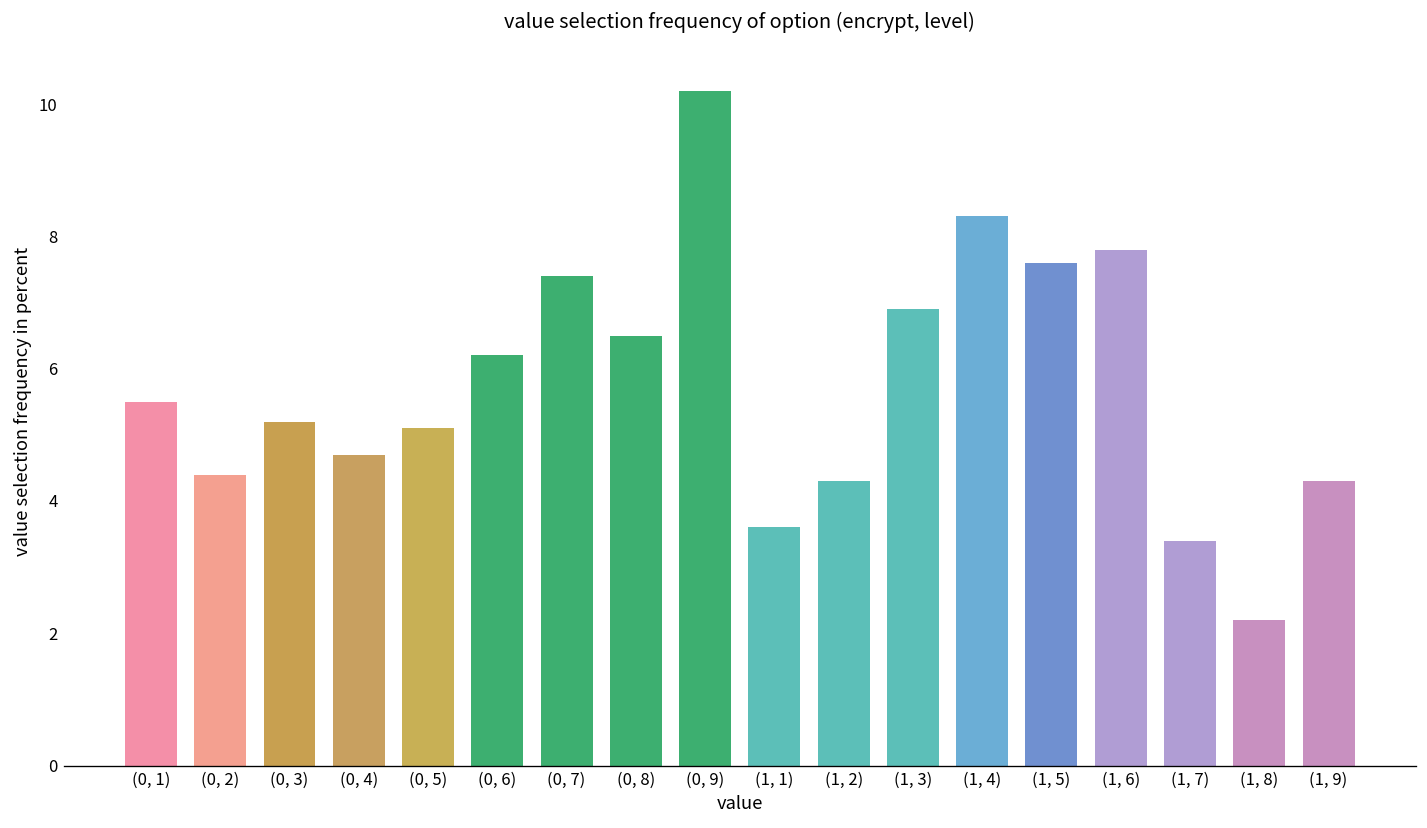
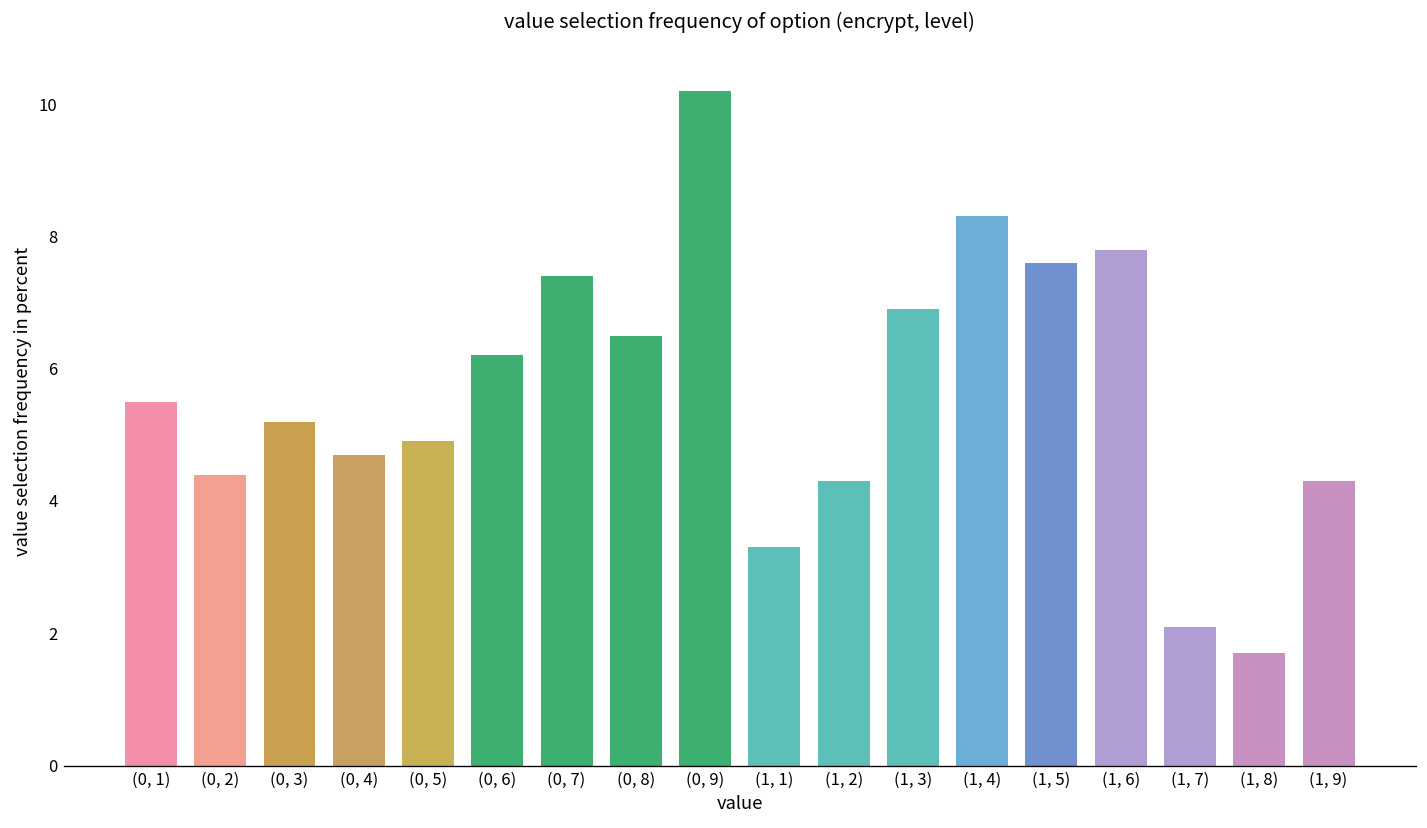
(0, 5): 5.1 -> 4.9
(1, 1): 3.6 -> 3.3
(1, 7): 3.4 -> 2.1
(1, 8): 2.2 -> 1.7
